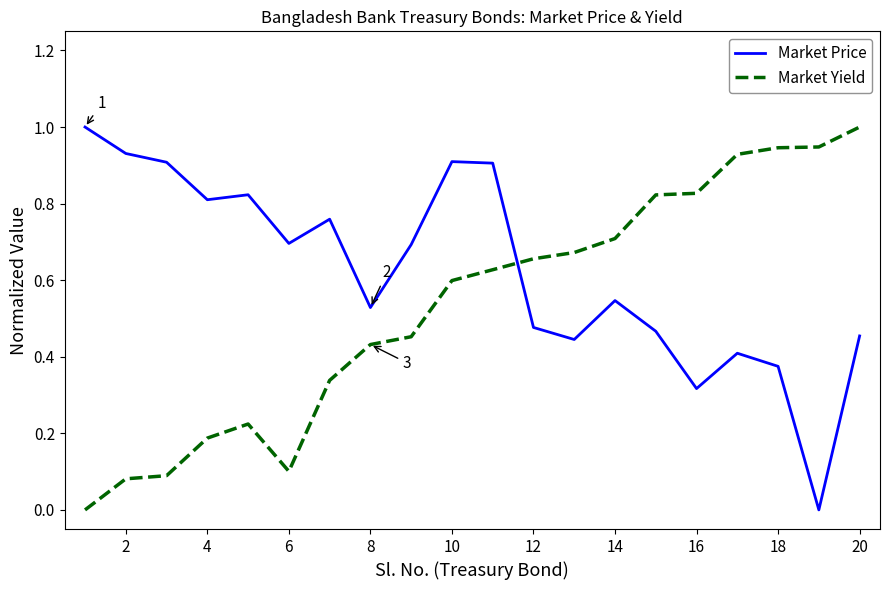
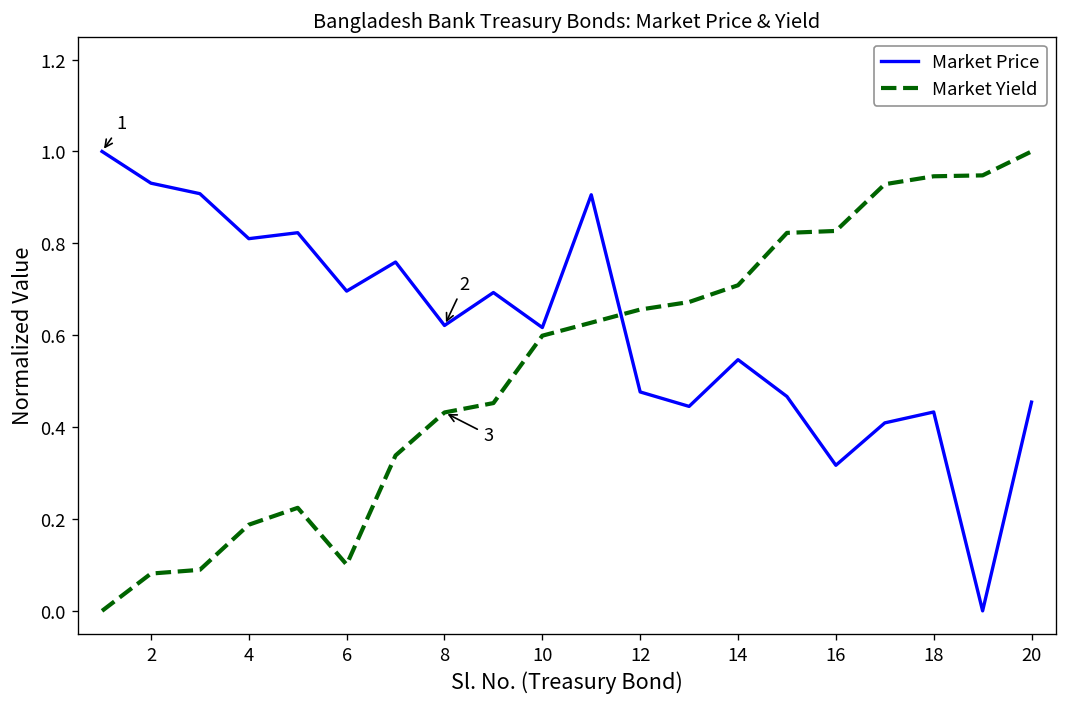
Market Price, 8: 0.53 -> 0.62
Market Price, 10: 0.91 -> 0.62
Market Price, 18: 0.37 -> 0.43
